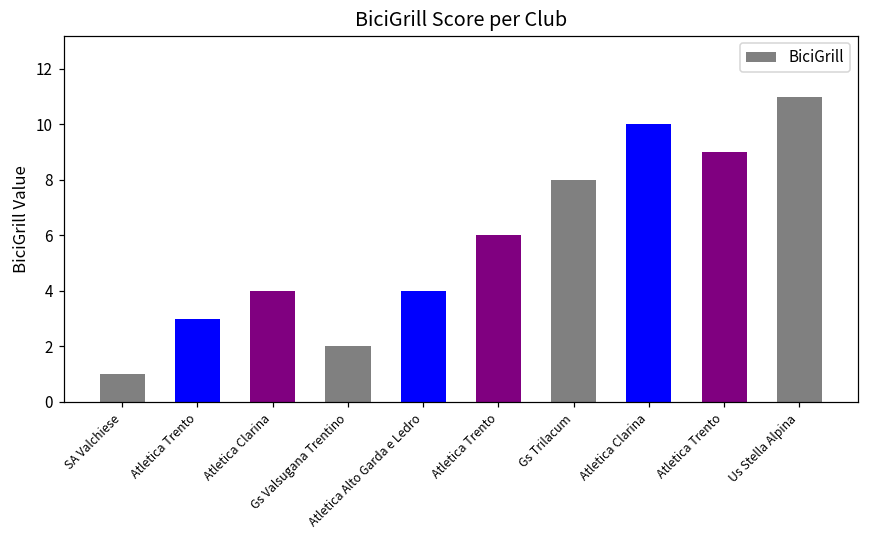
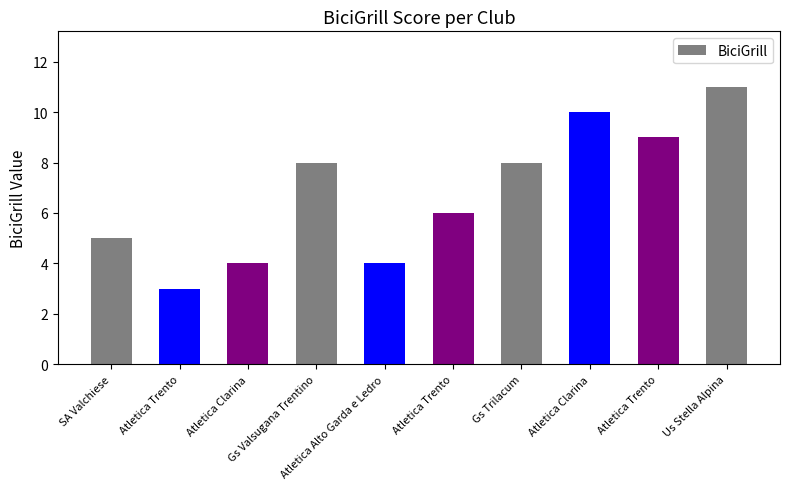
SA Valchiese: 1 -> 5
Gs Valsugana Trentino: 2 -> 8
